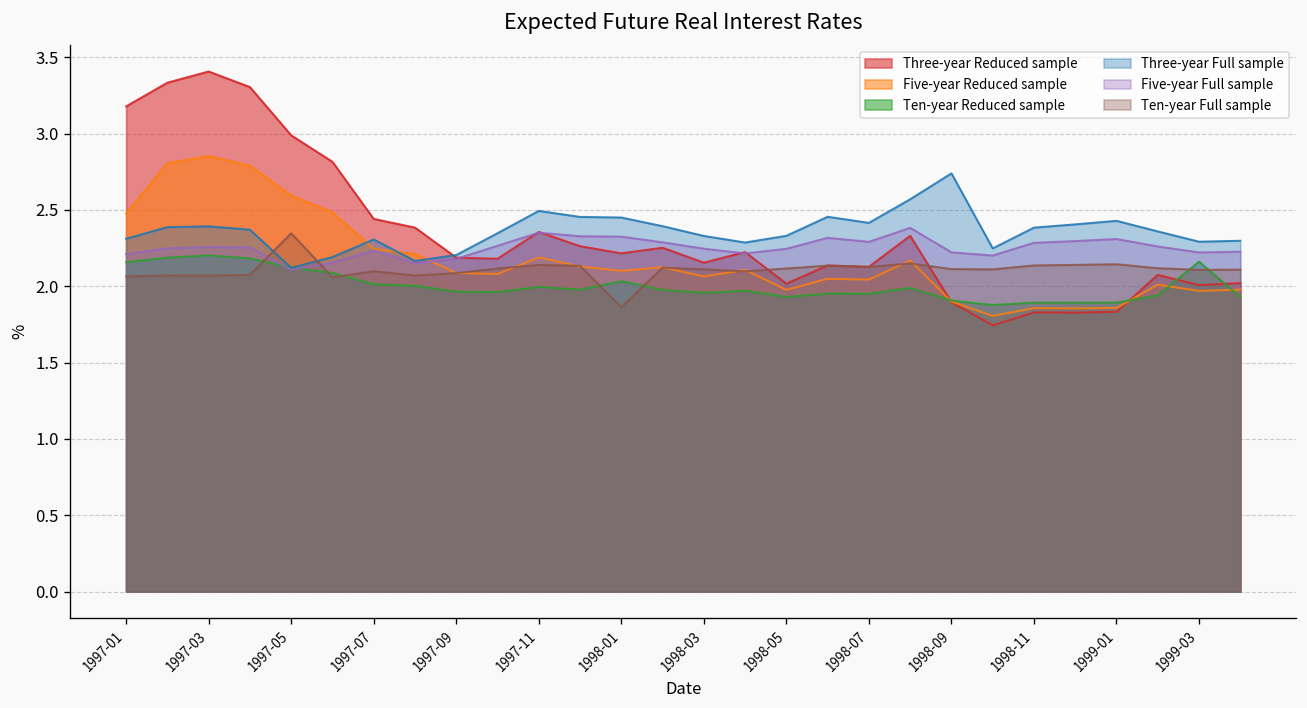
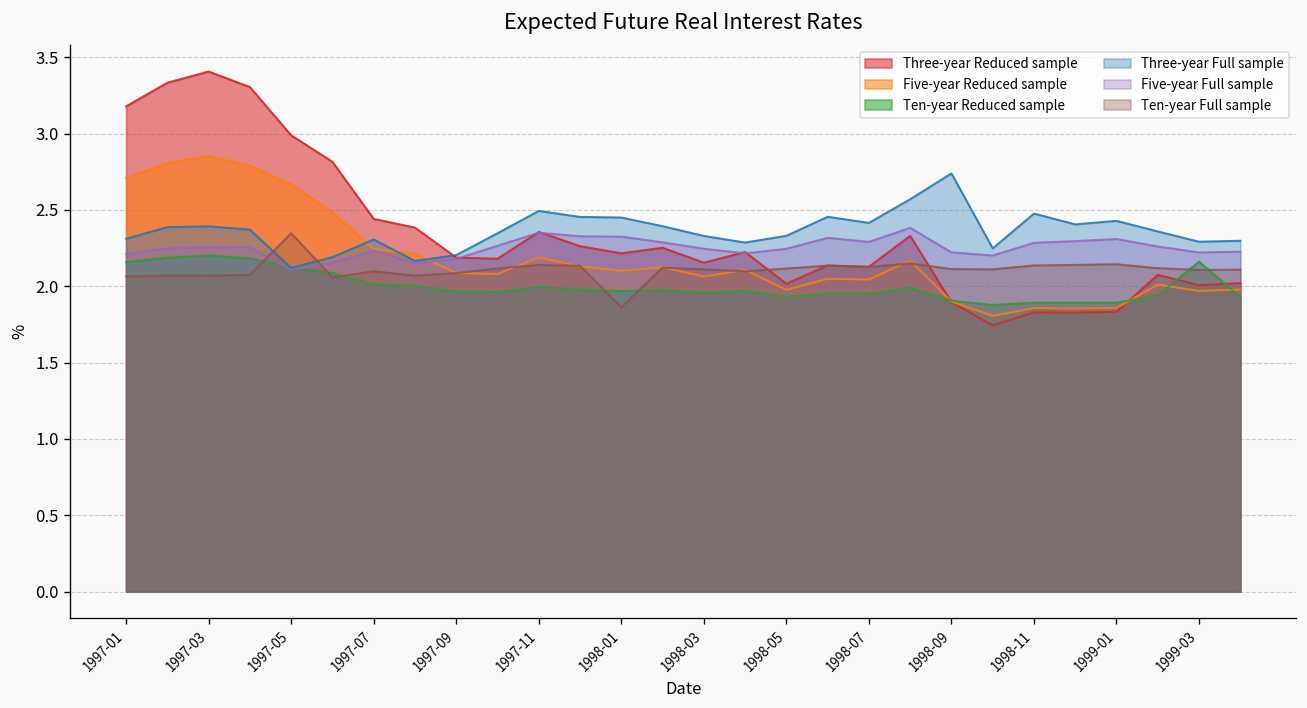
Five-year Reduced sample, 1997-01: 2.48 -> 2.71
Five-year Reduced sample, 1997-05: 2.60 -> 2.67
Ten-year Reduced sample, 1998-01: 2.03 -> 1.97
Three-year Full sample, 1998-11: 2.38 -> 2.48
